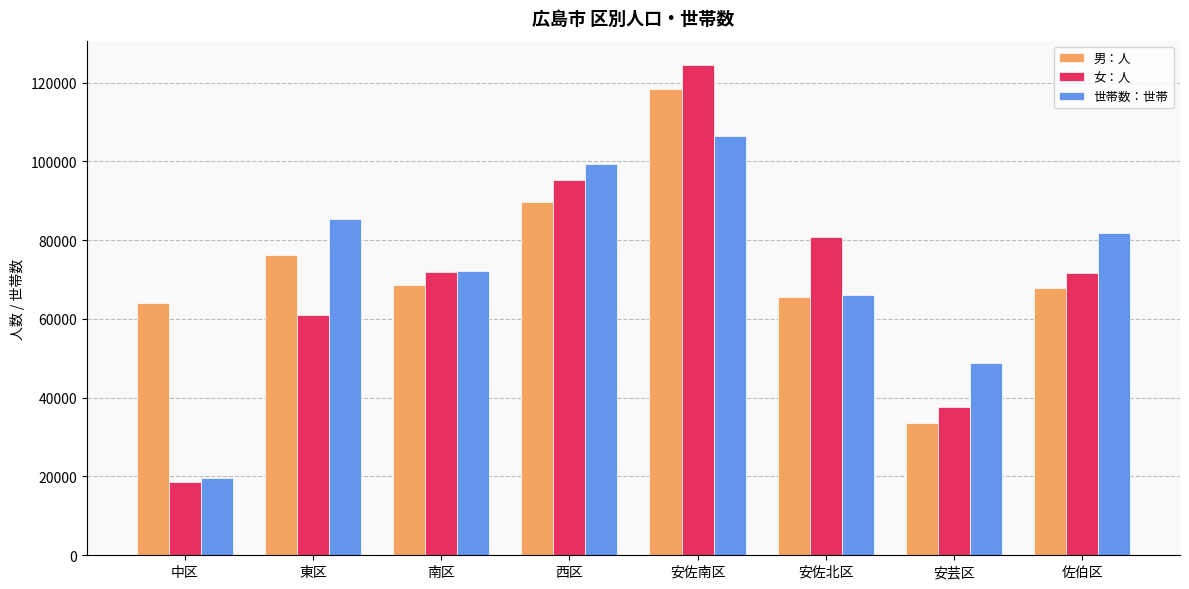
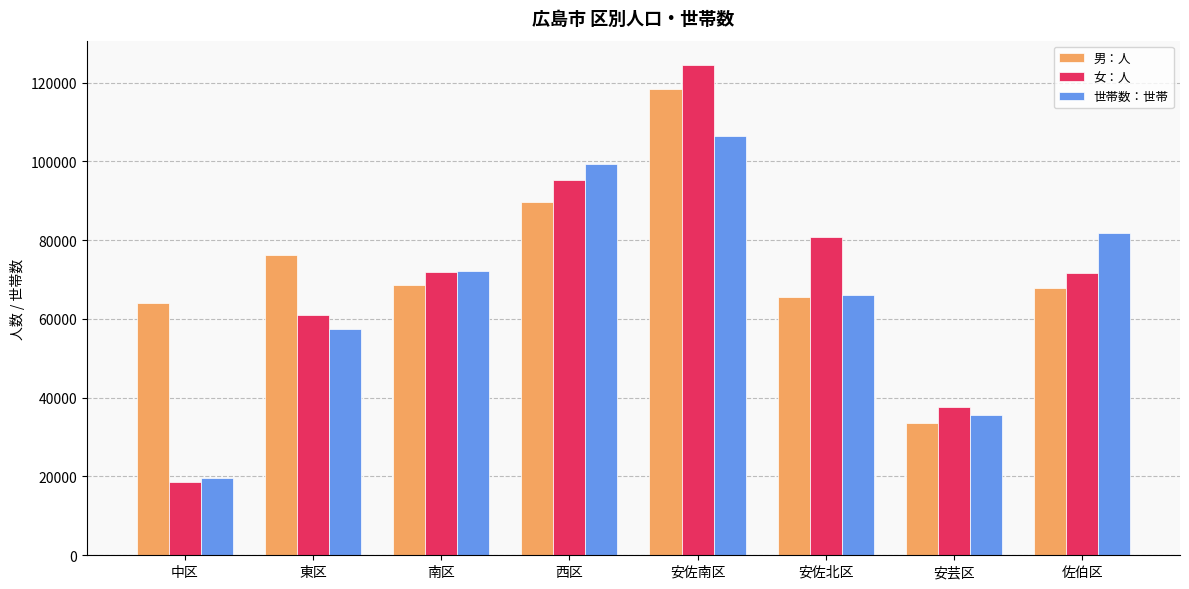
世帯数：世帯, 東区: 85000 -> 57000
世帯数：世帯, 安芸区: 49000 -> 36000
